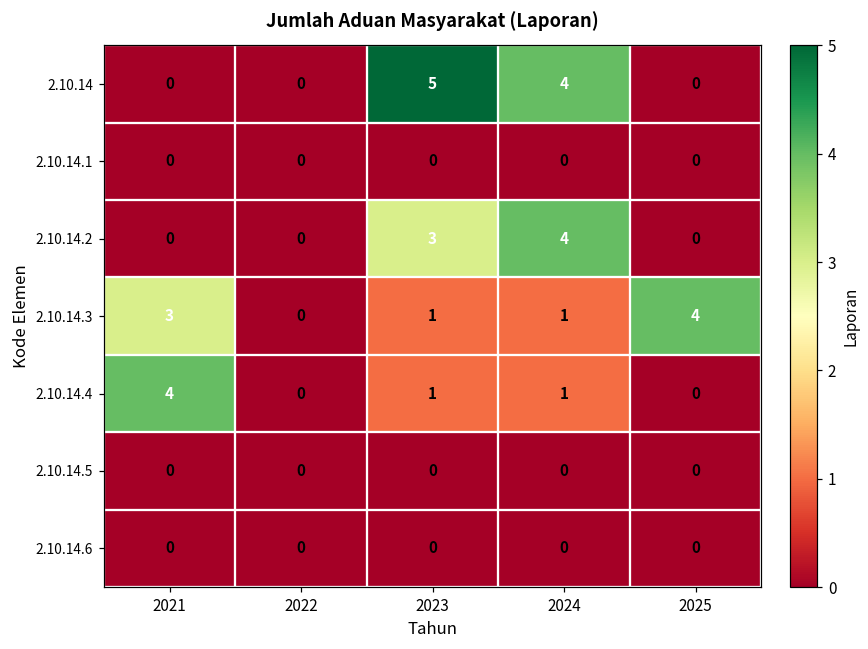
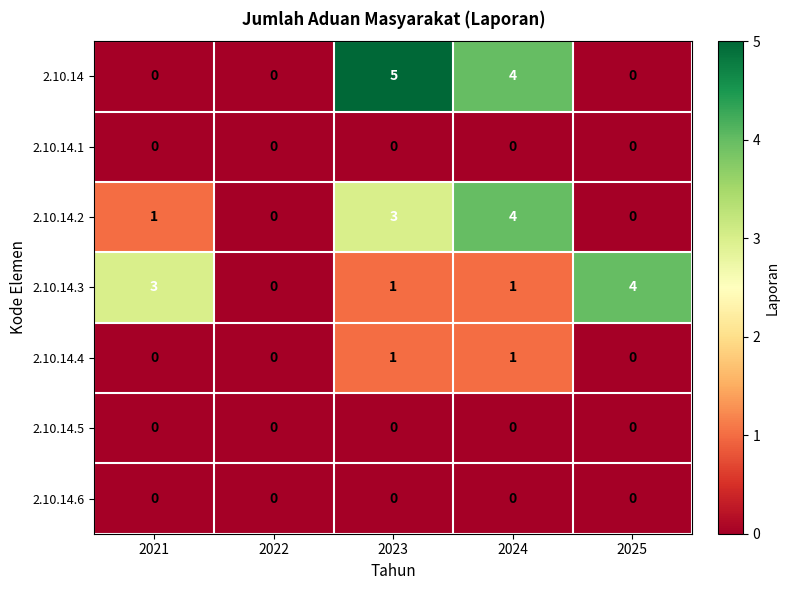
2.10.14.2, 2021: 0 -> 1
2.10.14.4, 2021: 4 -> 0
